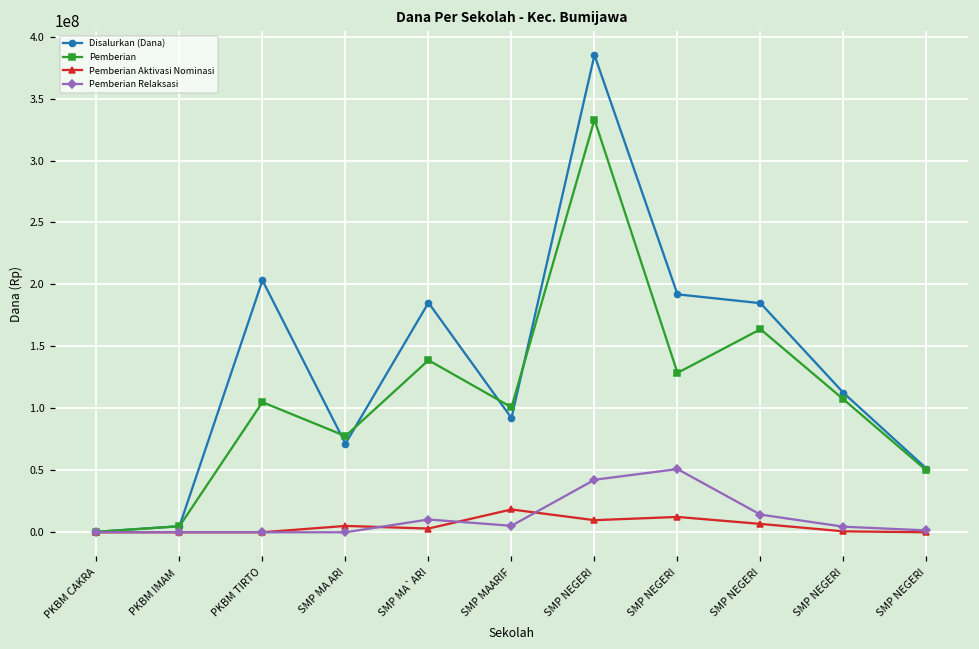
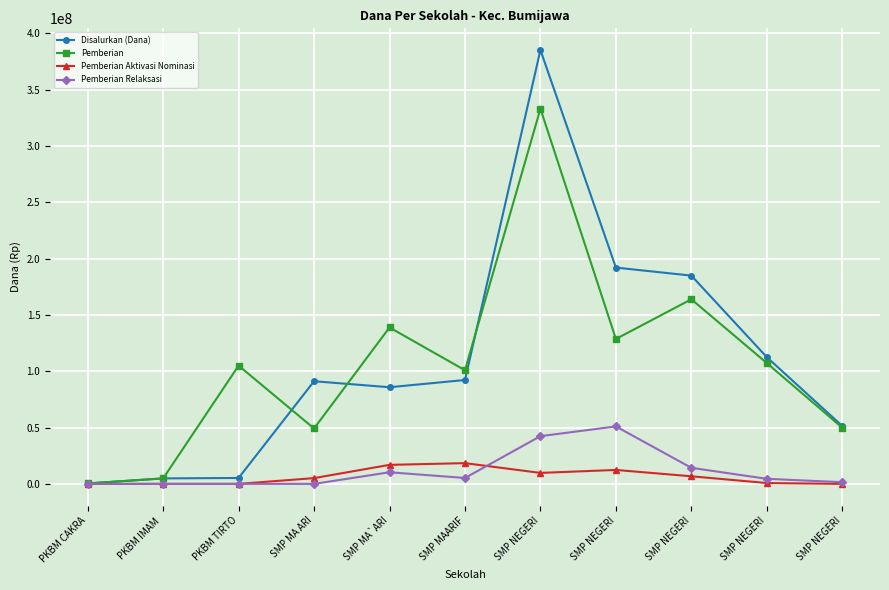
Disalurkan (Dana), PKBM TIRTO: 203000000 -> 5000000
Disalurkan (Dana), SMP MA ARI: 71000000 -> 91000000
Pemberian, SMP MA ARI: 78000000 -> 49000000
Disalurkan (Dana), SMP MA`ARI: 185000000 -> 86000000
Pemberian Aktivasi Nominasi, SMP MA`ARI: 3000000 -> 17000000
